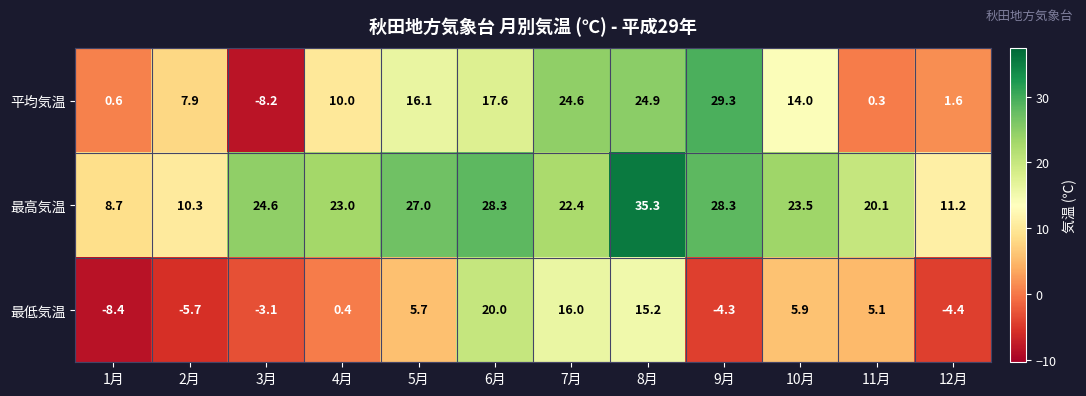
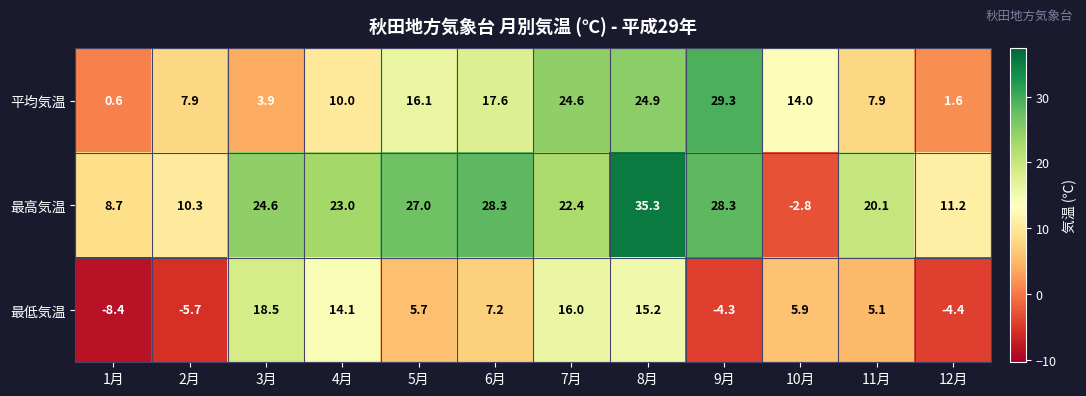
平均気温, 3月: -8.2 -> 3.9
平均気温, 11月: 0.3 -> 7.9
最高気温, 10月: 23.5 -> -2.8
最低気温, 3月: -3.1 -> 18.5
最低気温, 4月: 0.4 -> 14.1
最低気温, 6月: 20.0 -> 7.2
